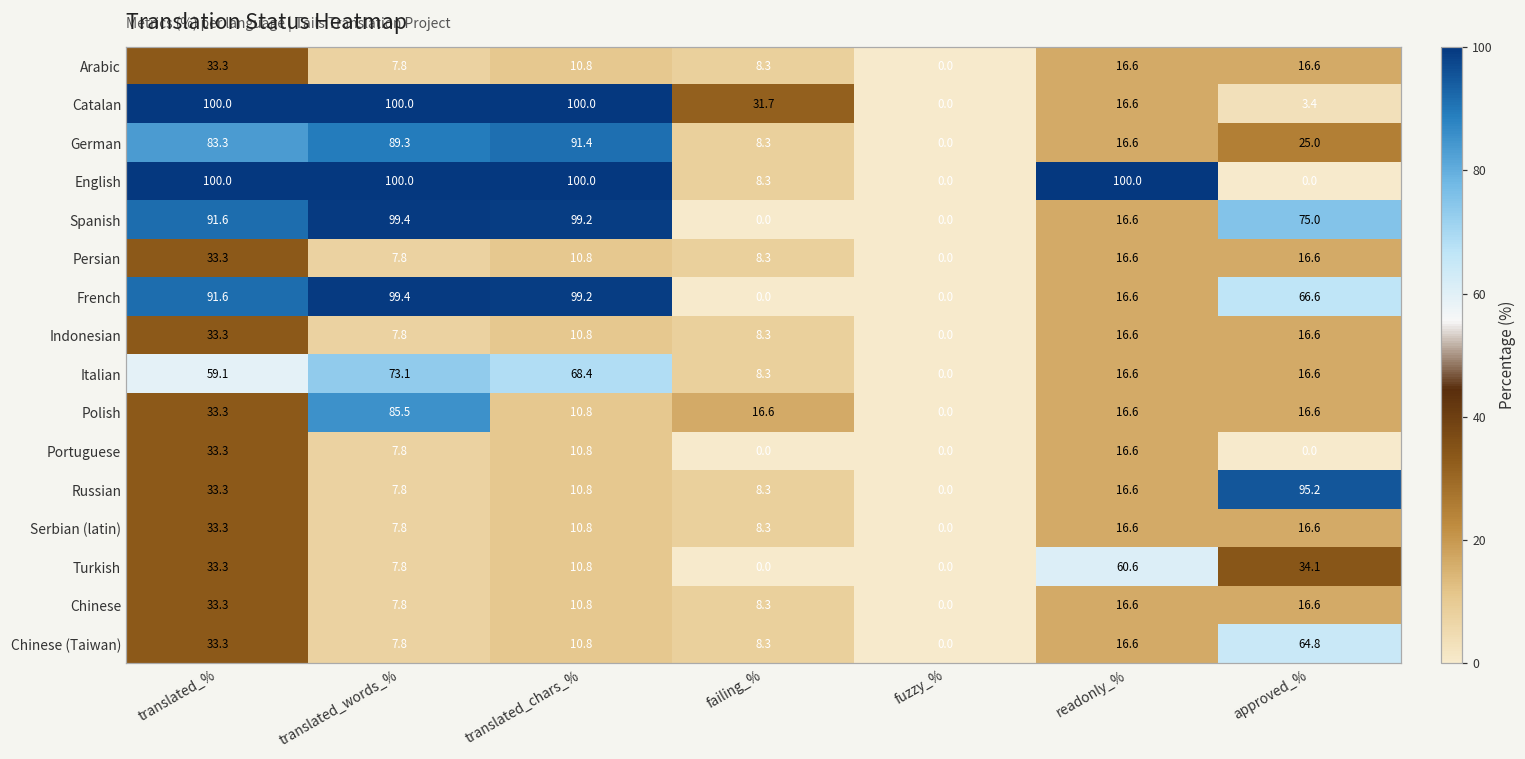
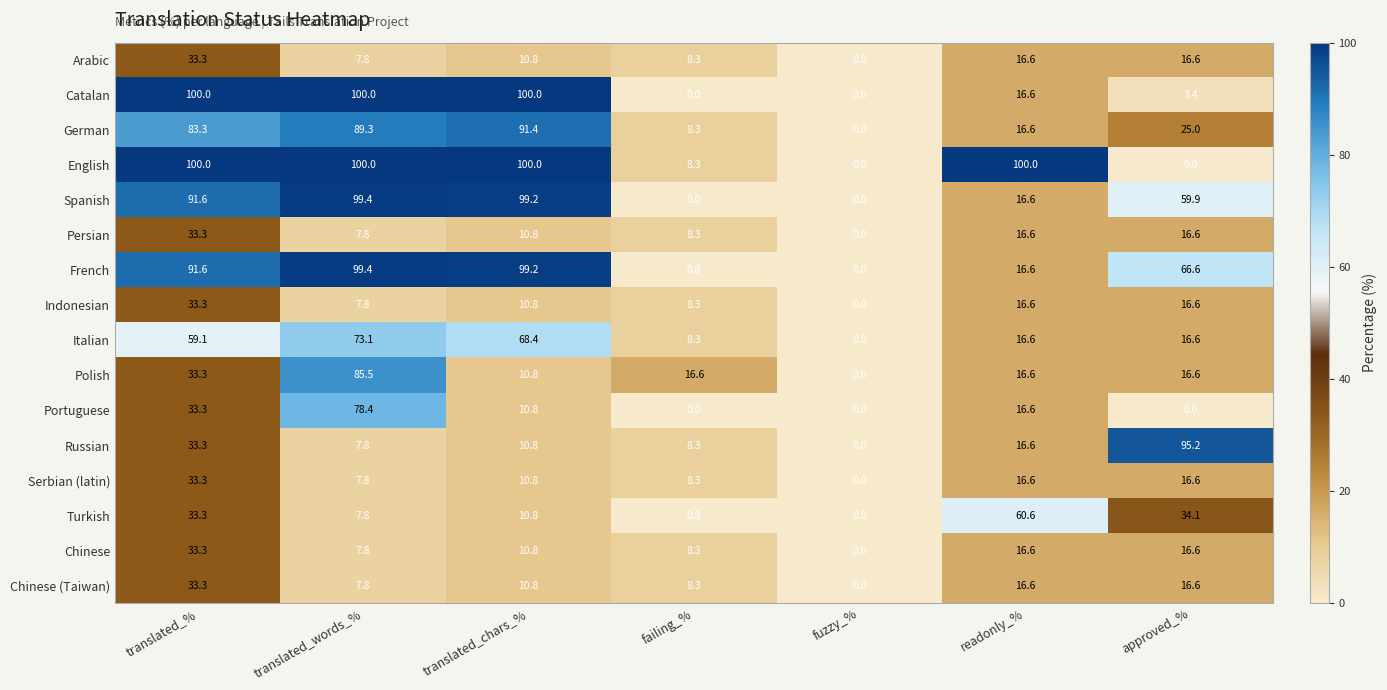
Catalan, failing_%: 31.7 -> 0.0
Spanish, approved_%: 75.0 -> 59.9
Portuguese, translated_words_%: 7.8 -> 78.4
Chinese (Taiwan), approved_%: 64.8 -> 16.6
